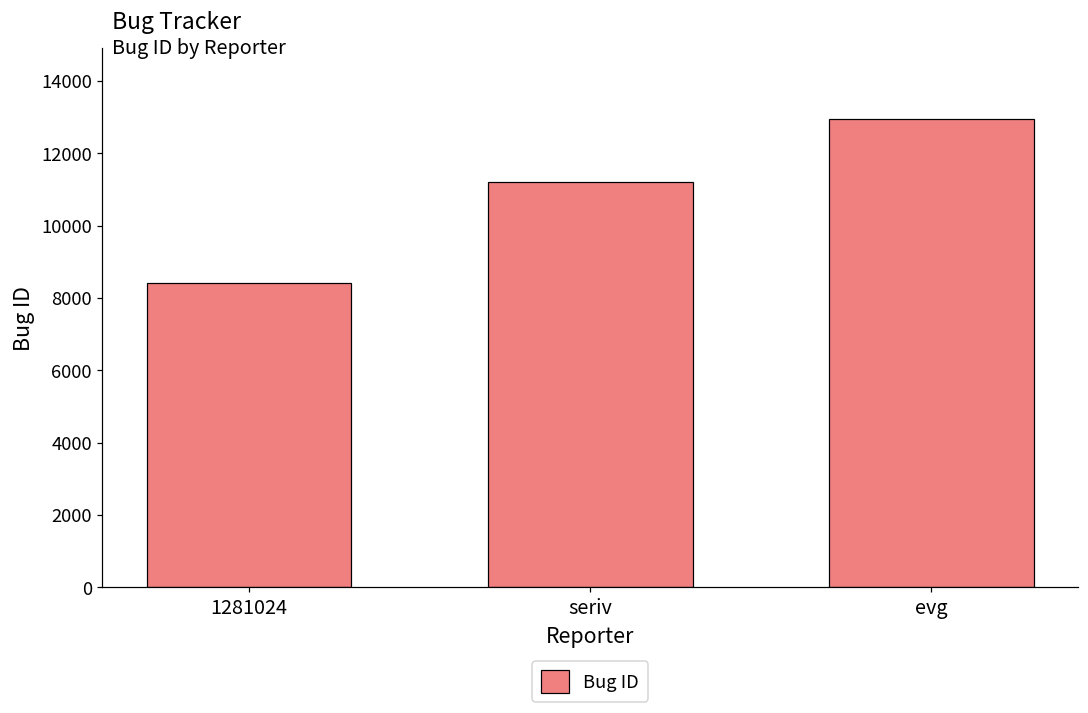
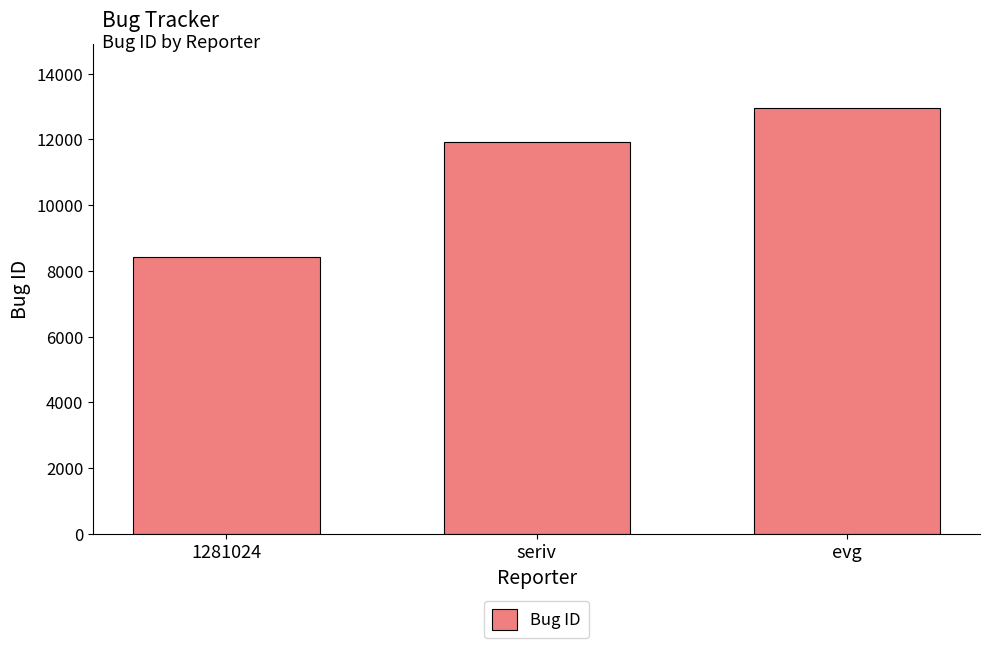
seriv: 11200 -> 11900
